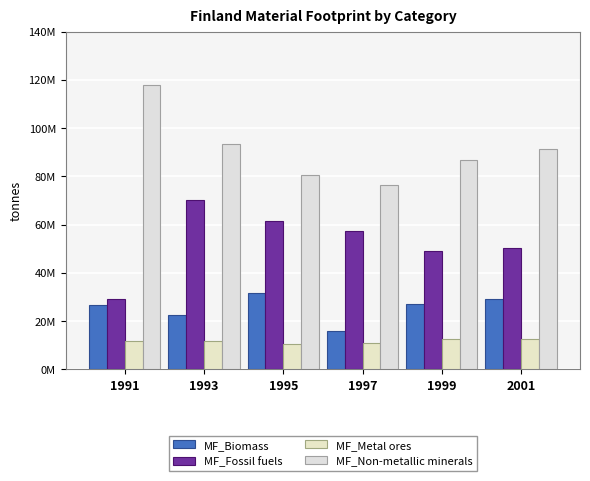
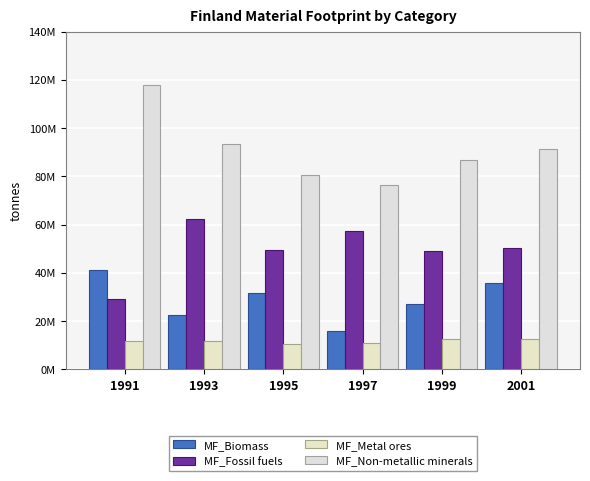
MF_Biomass, 1991: 27000000 -> 41000000
MF_Fossil fuels, 1993: 70000000 -> 62000000
MF_Fossil fuels, 1995: 62000000 -> 50000000
MF_Biomass, 2001: 29000000 -> 36000000
